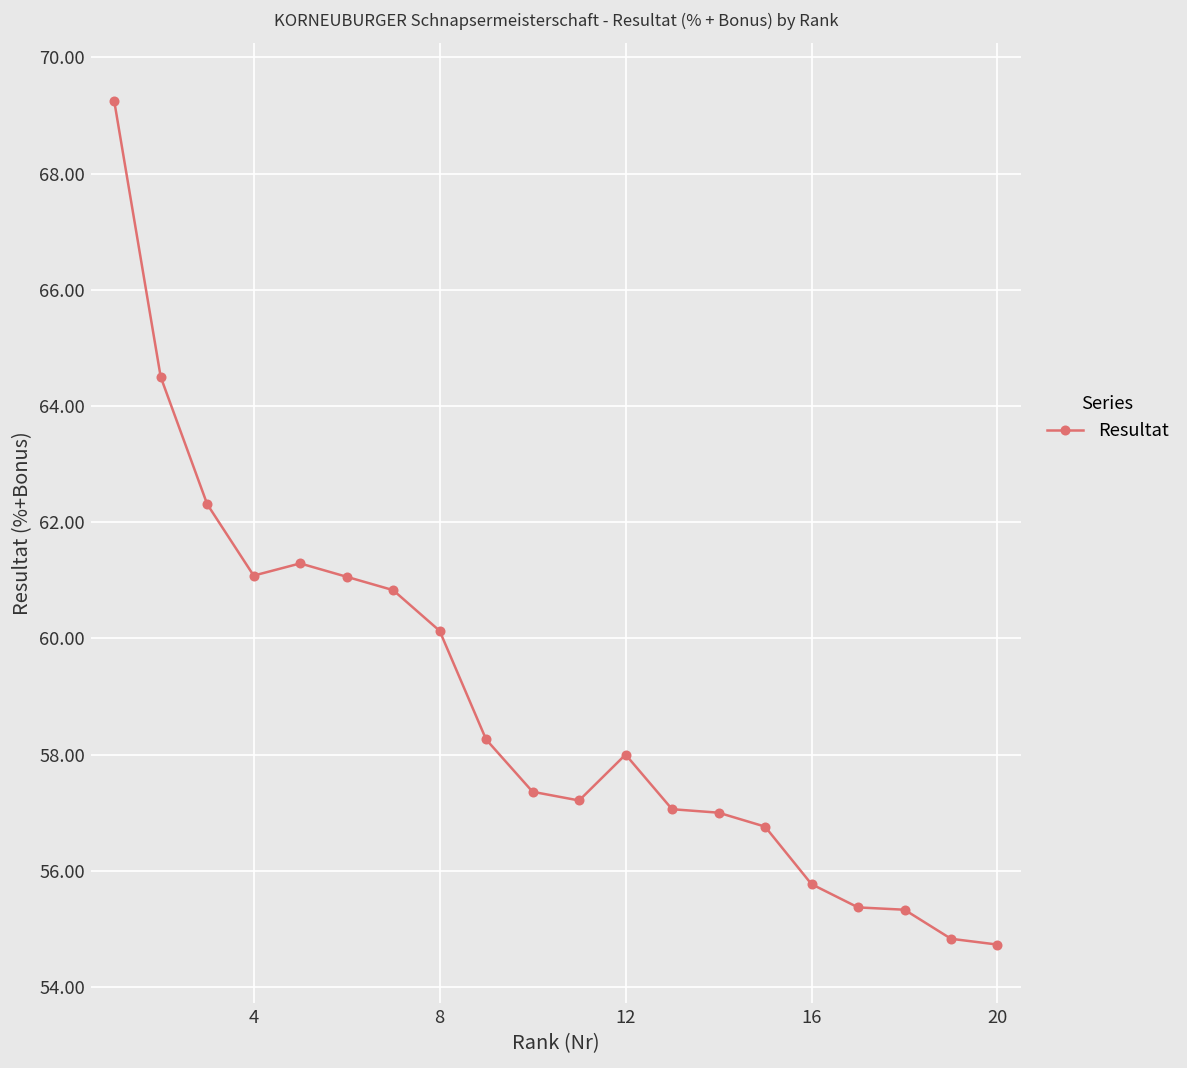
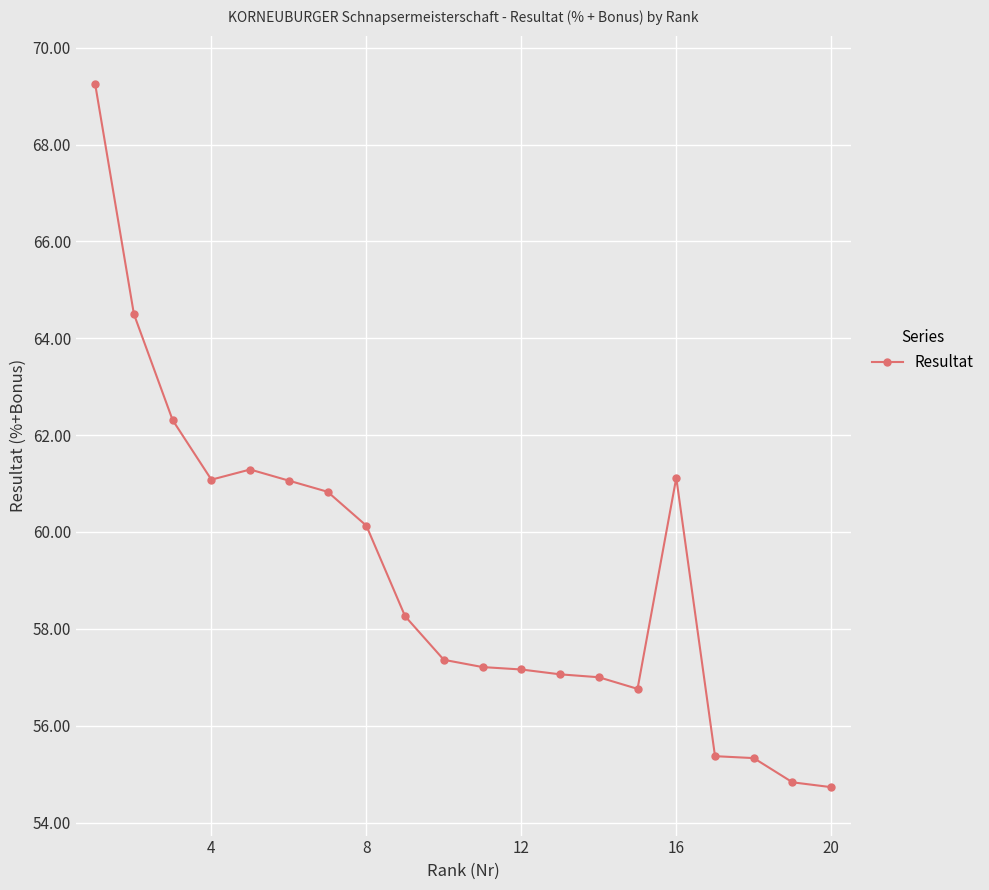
12: 58.0 -> 57.2
16: 55.8 -> 61.1
